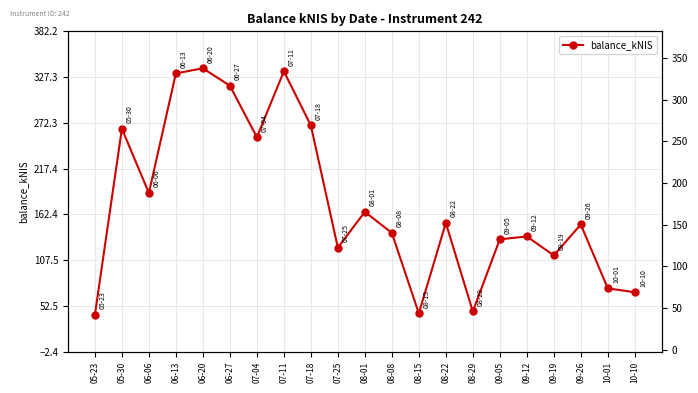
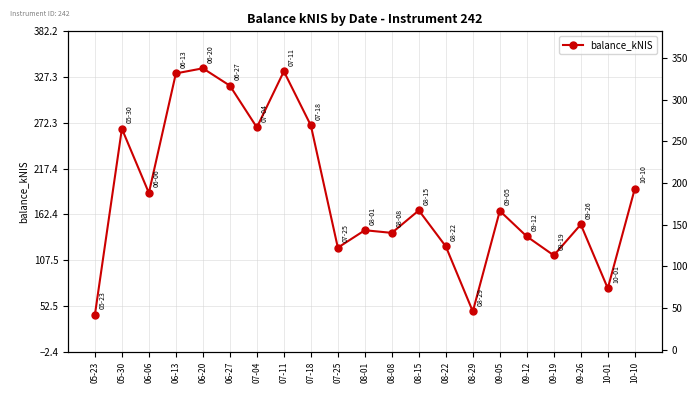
07-04: 260 -> 270
08-01: 170 -> 140
08-15: 40 -> 170
08-22: 150 -> 120
09-05: 130 -> 170
10-10: 70 -> 190
